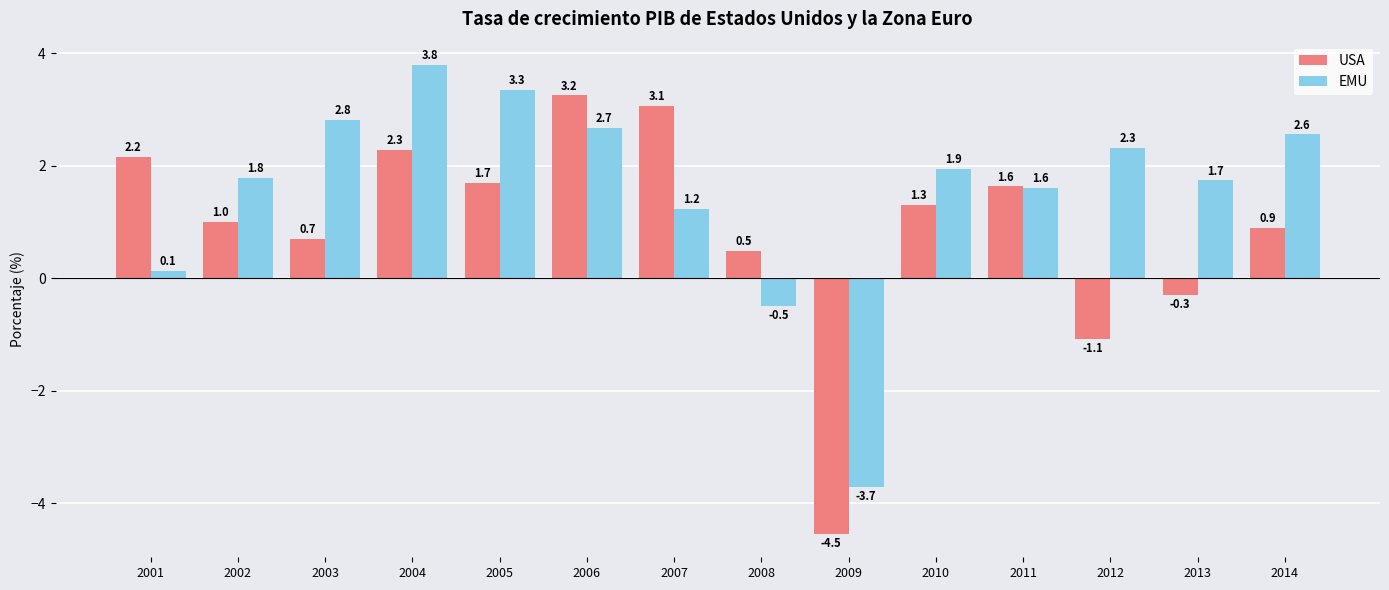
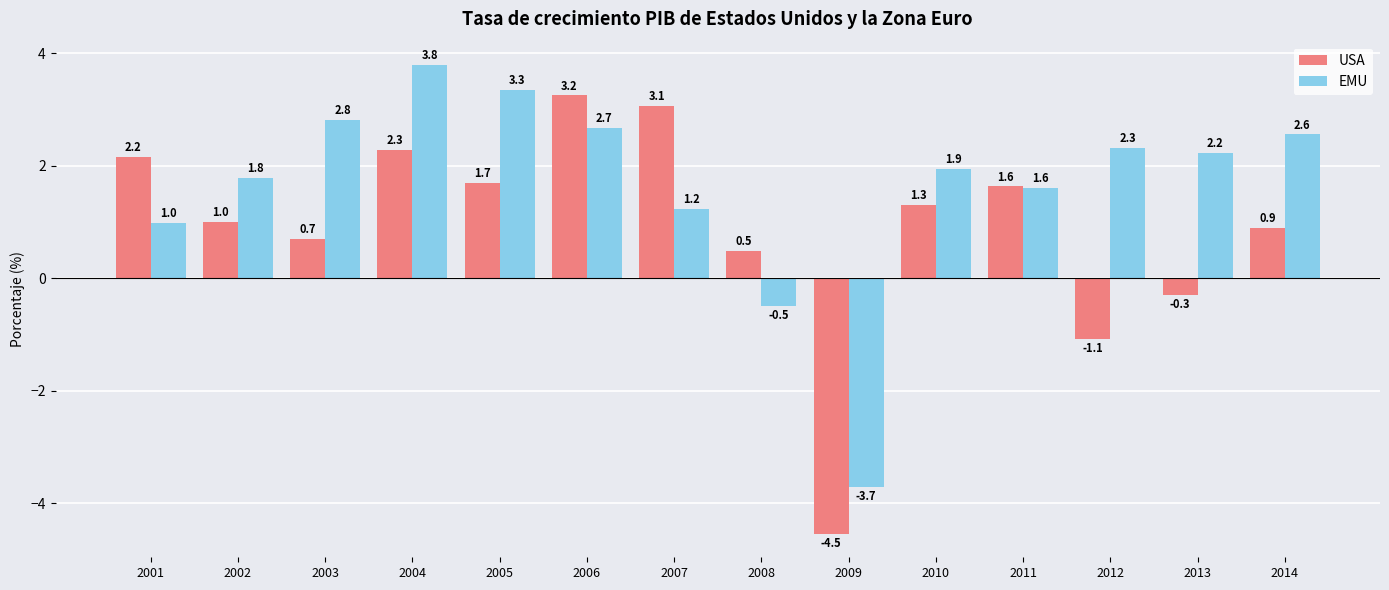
EMU, 2001: 0.1 -> 1.0
EMU, 2013: 1.7 -> 2.2
